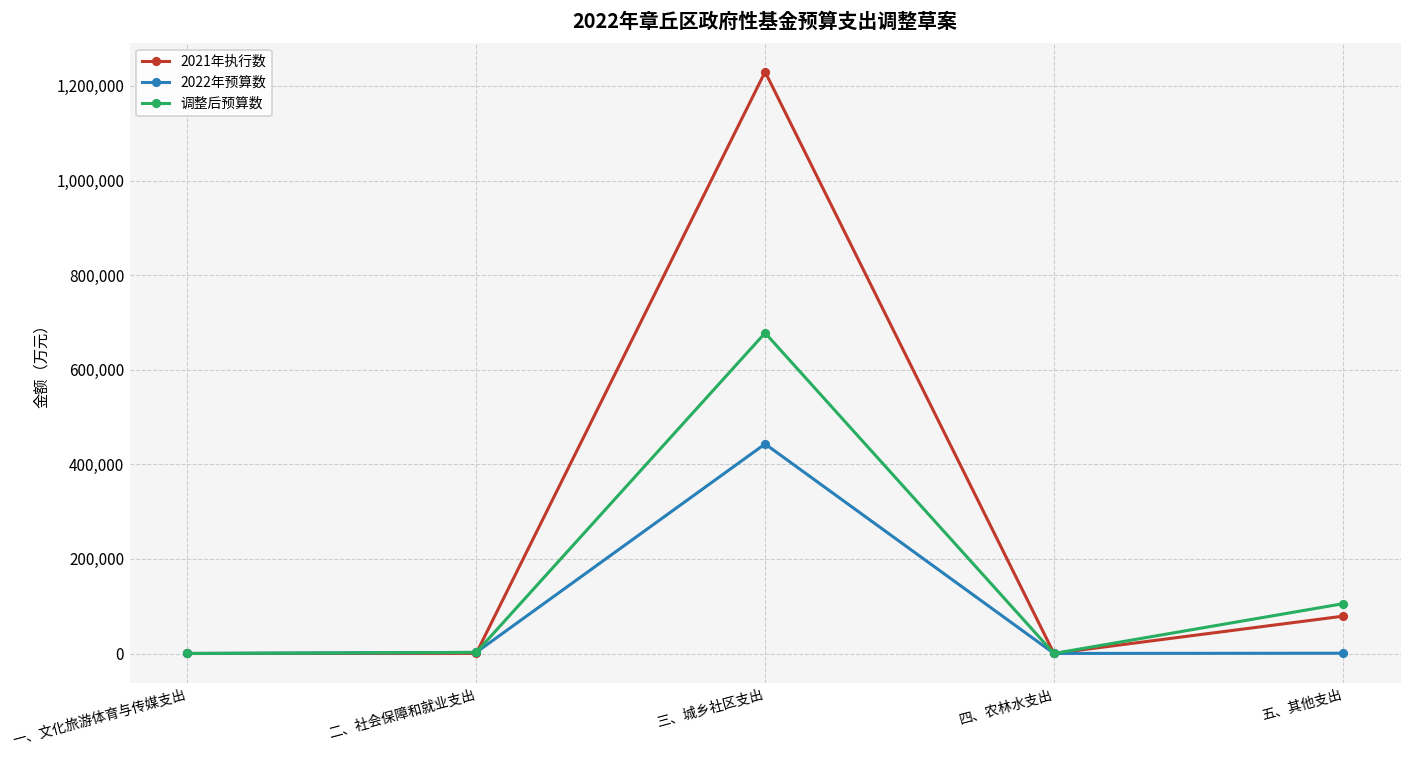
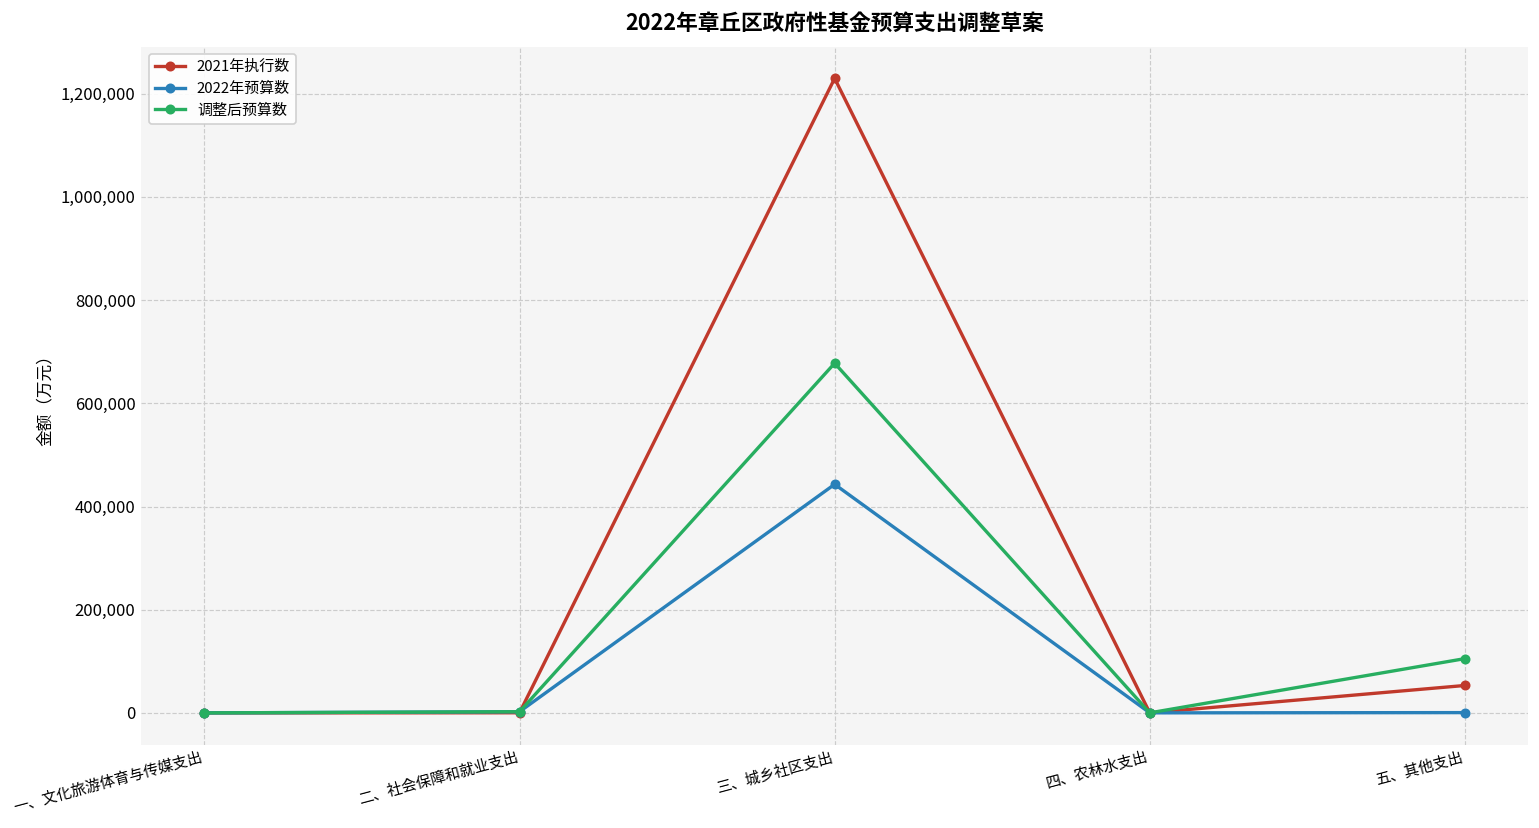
2021年执行数, 五、其他支出: 80,000 -> 50,000
